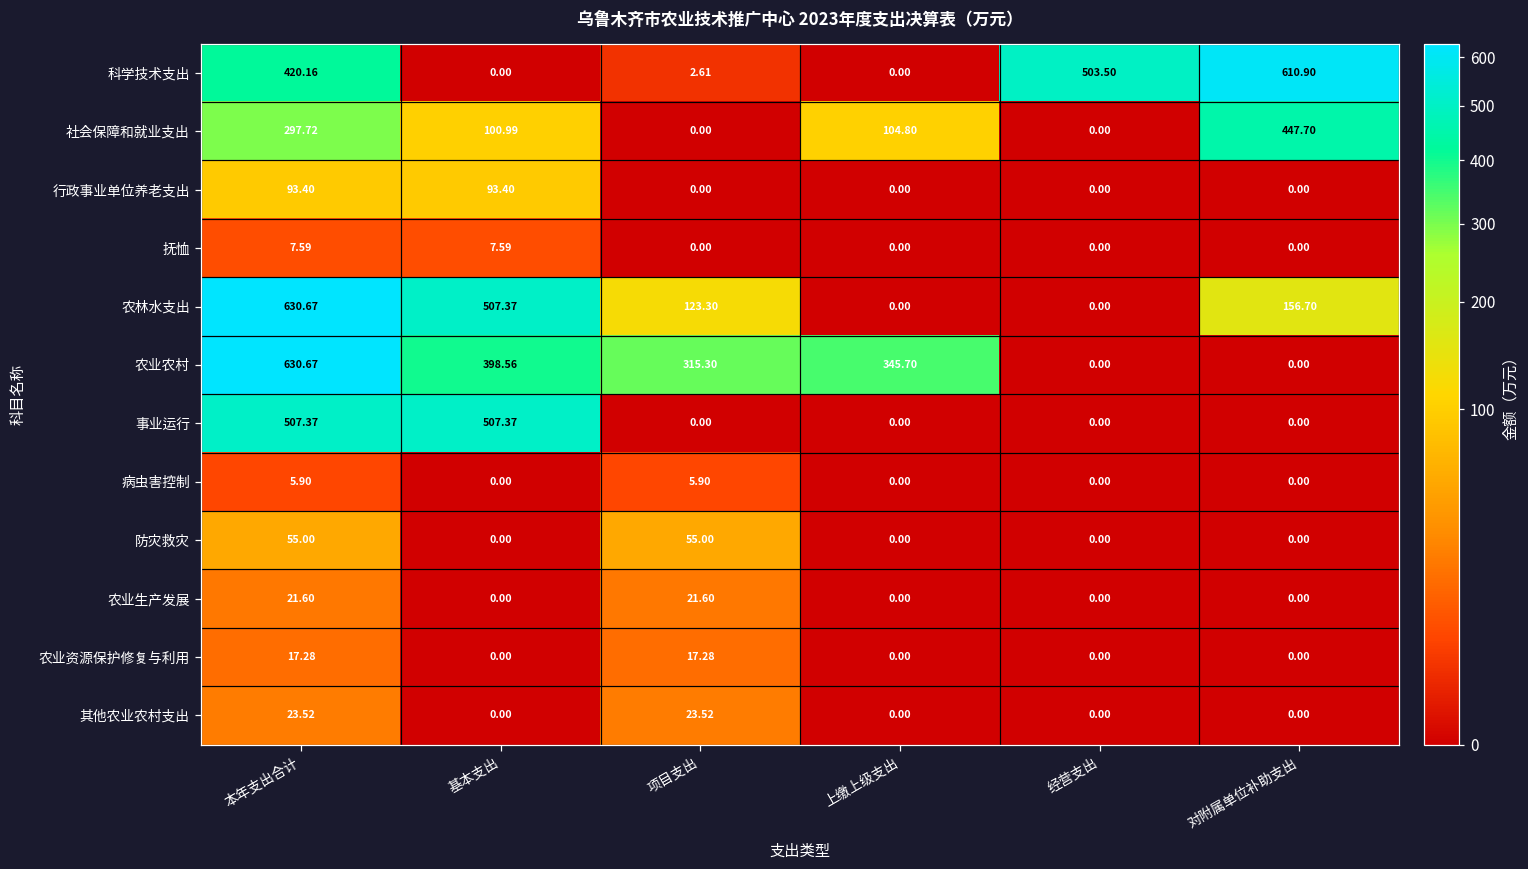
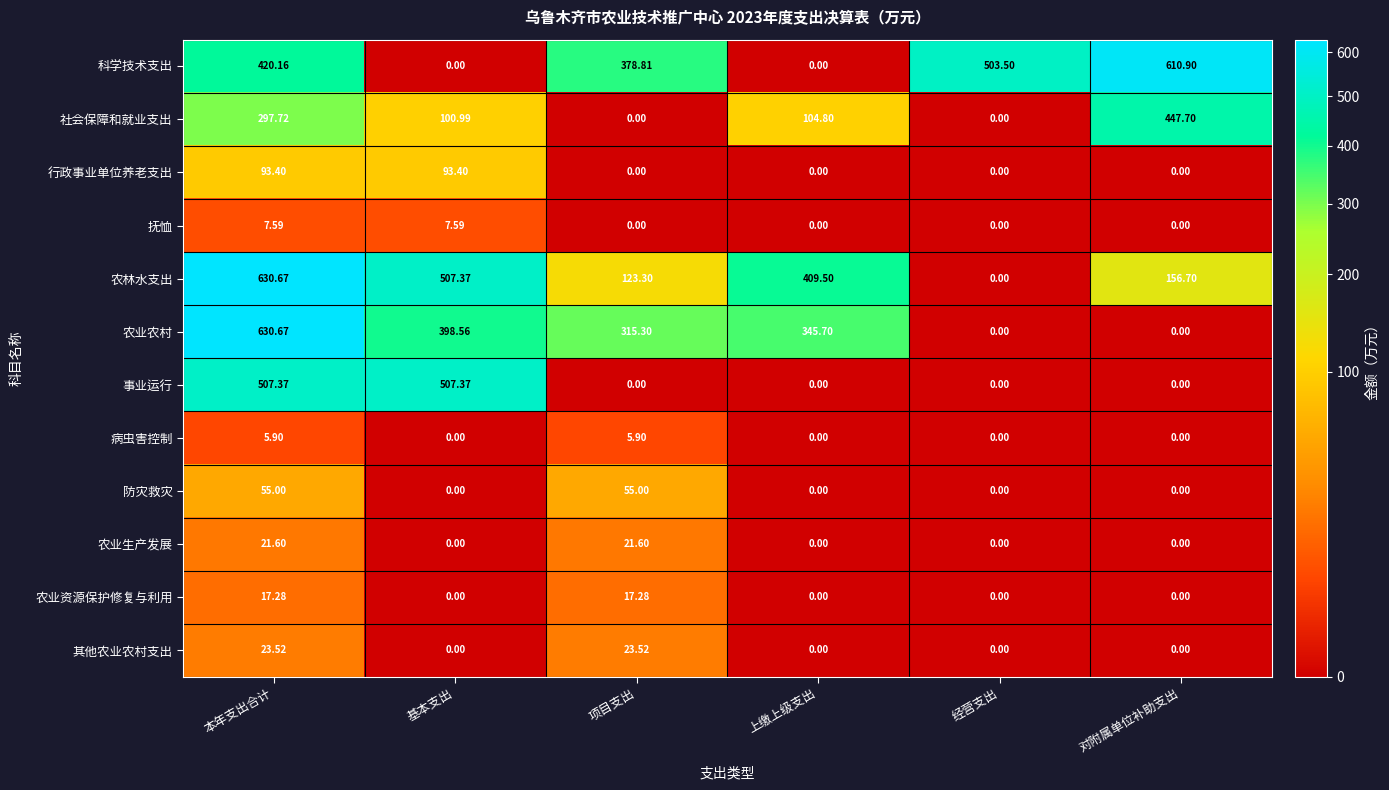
科学技术支出, 项目支出: 2.61 -> 378.81
农林水支出, 上缴上级支出: 0.00 -> 409.50
